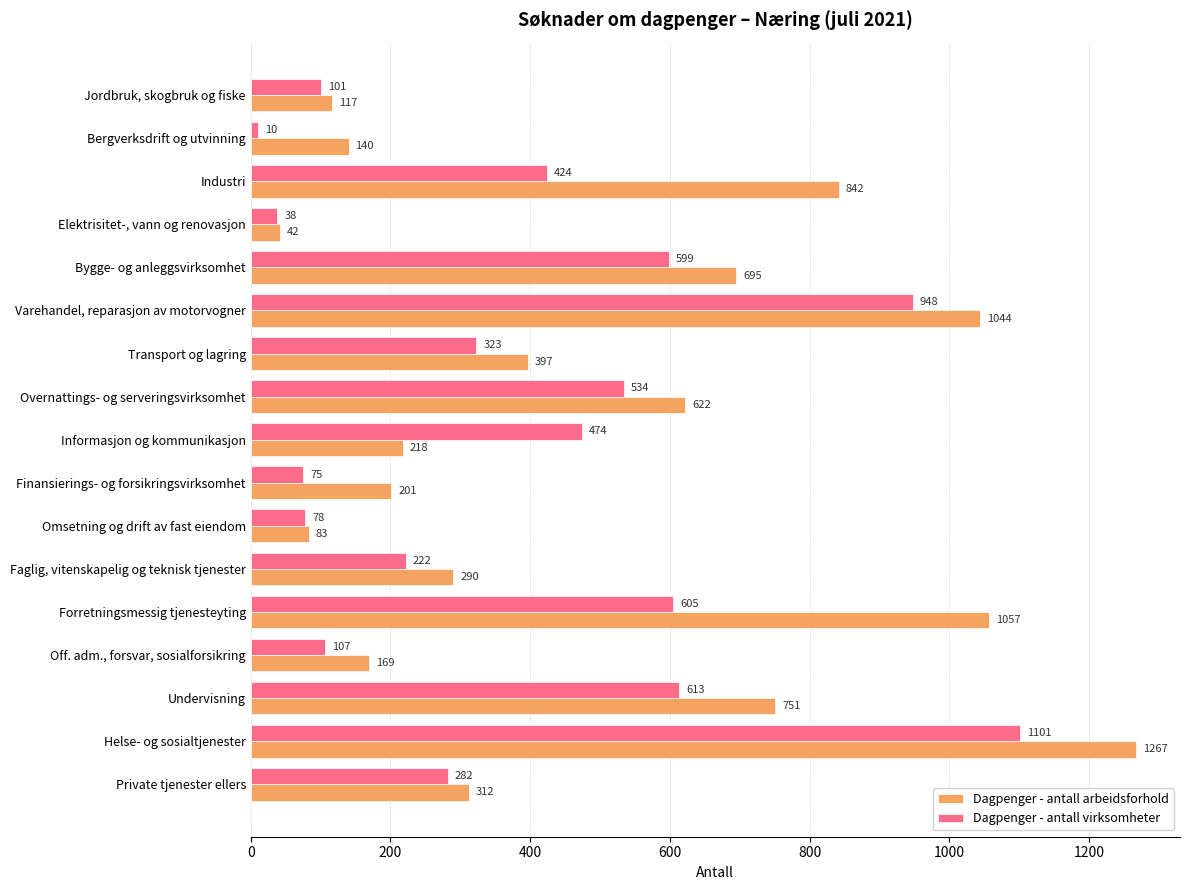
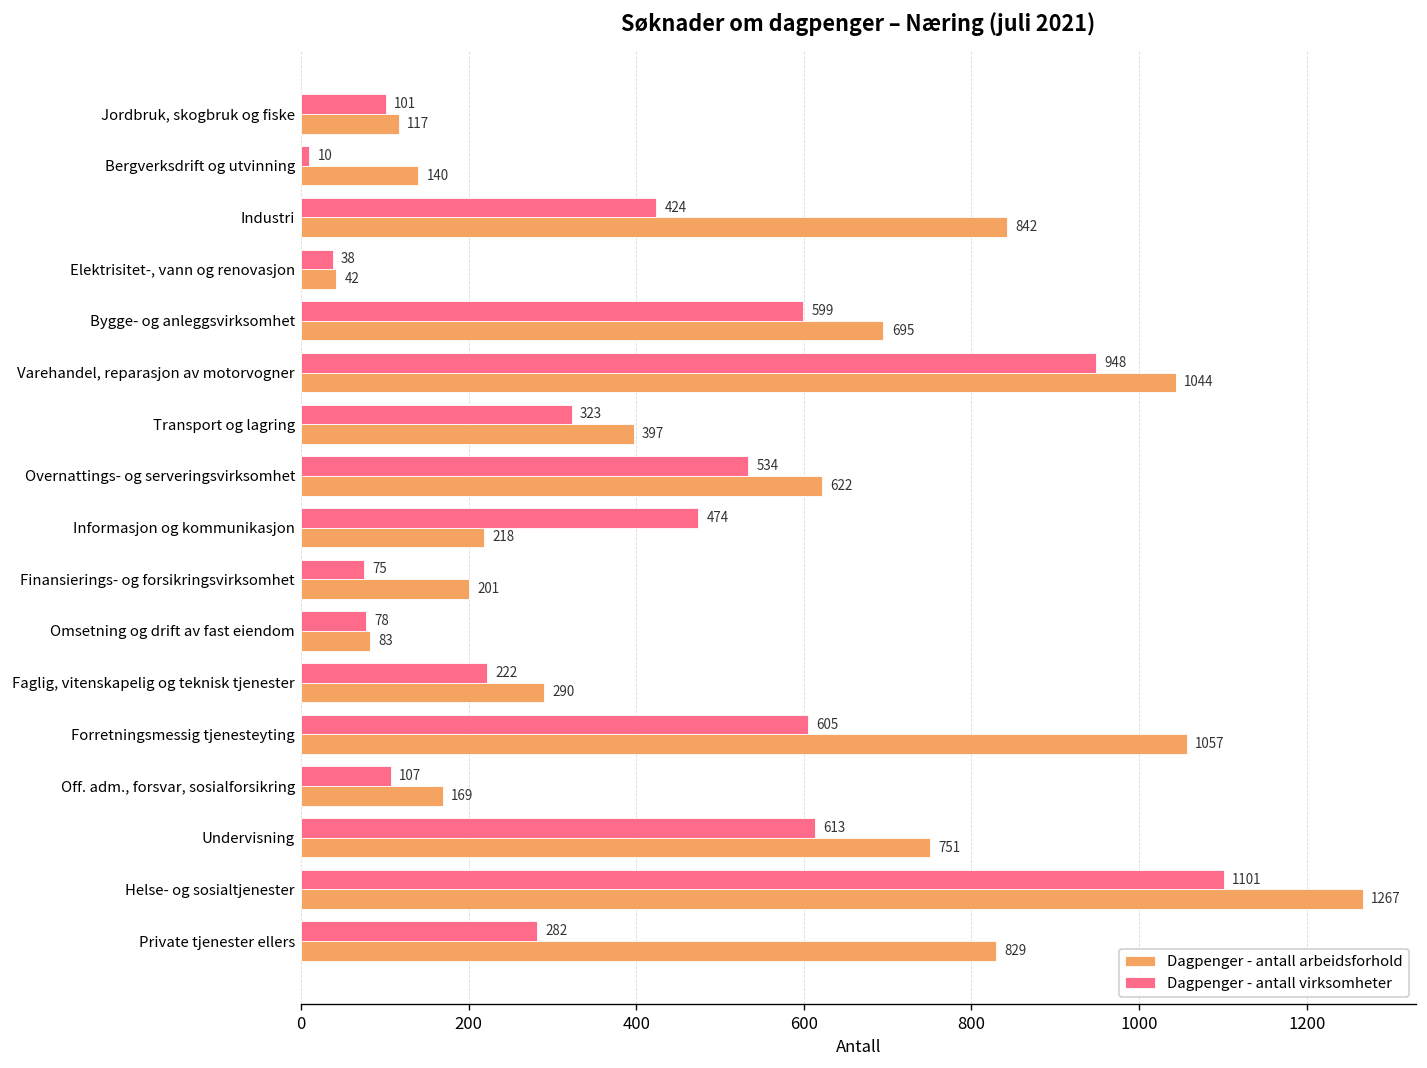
Dagpenger - antall arbeidsforhold, Private tjenester ellers: 312 -> 829
